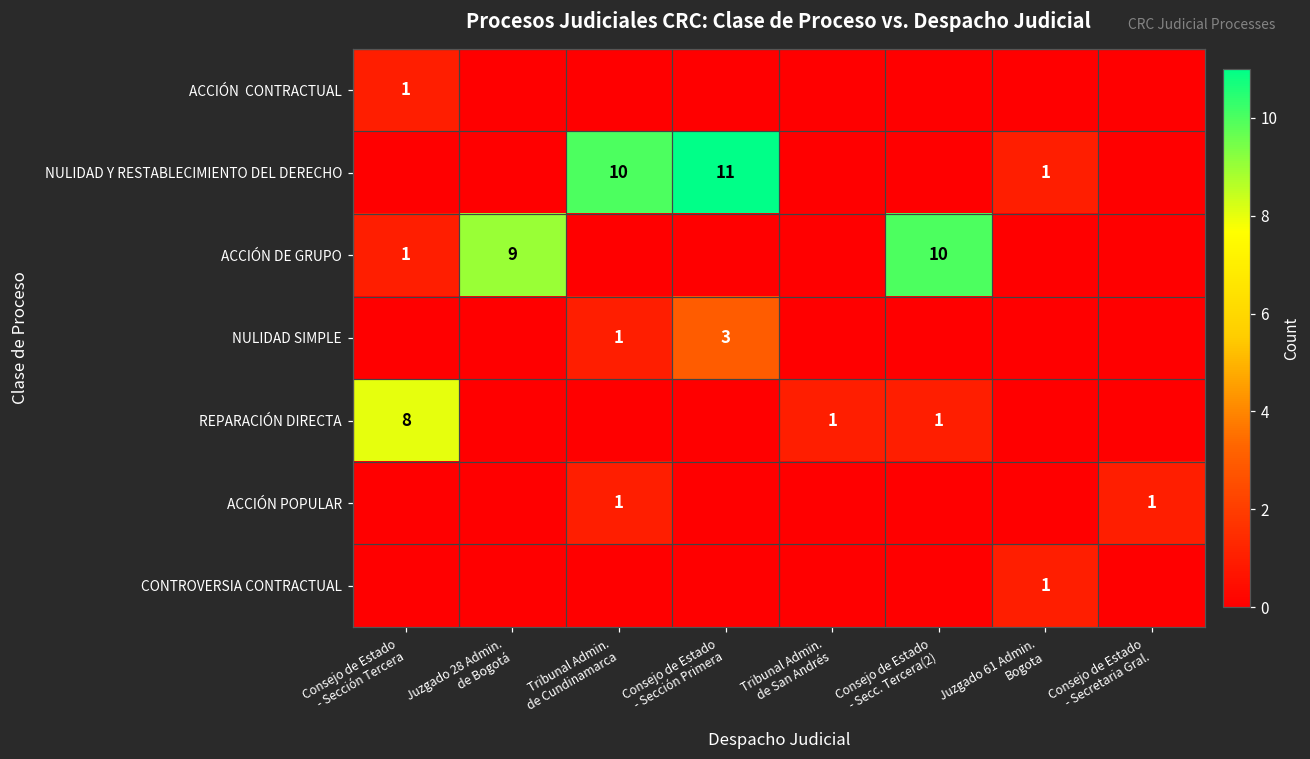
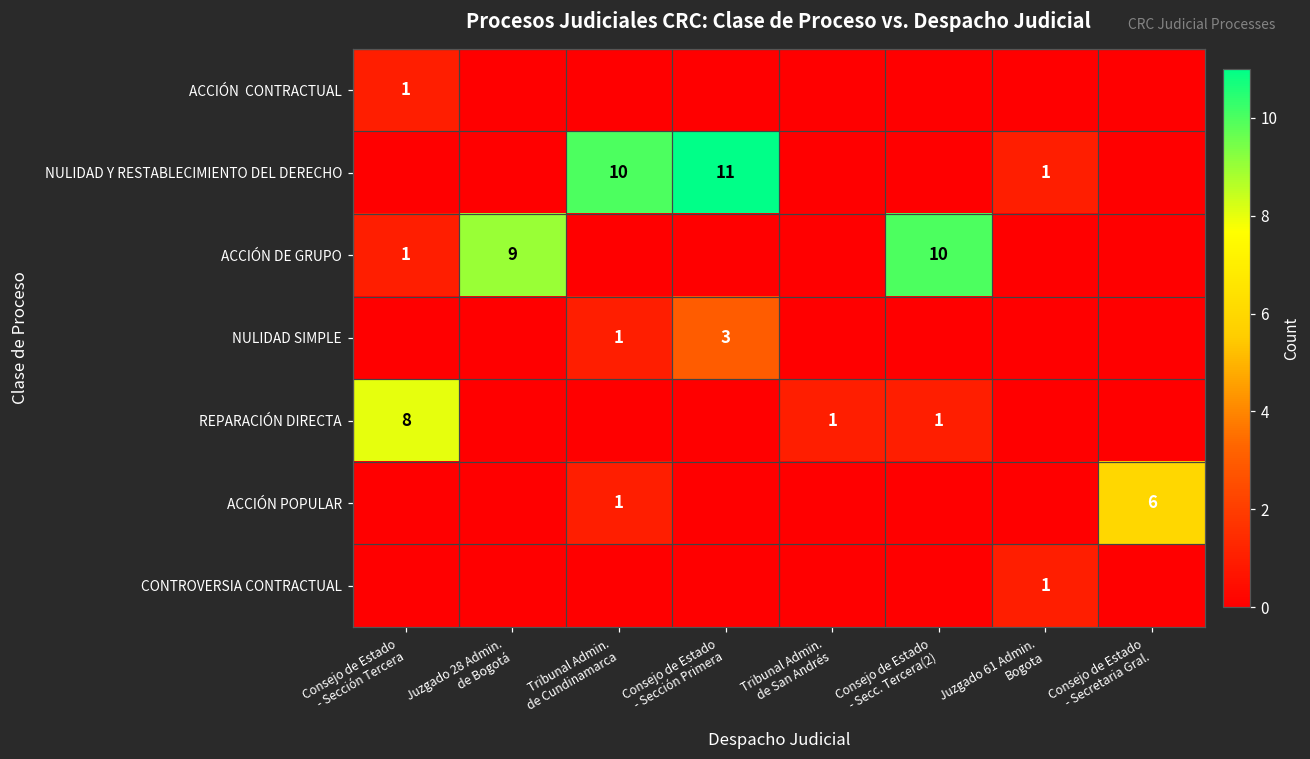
ACCIÓN POPULAR, Consejo de Estado - Secretaria Gral.: 1 -> 6
